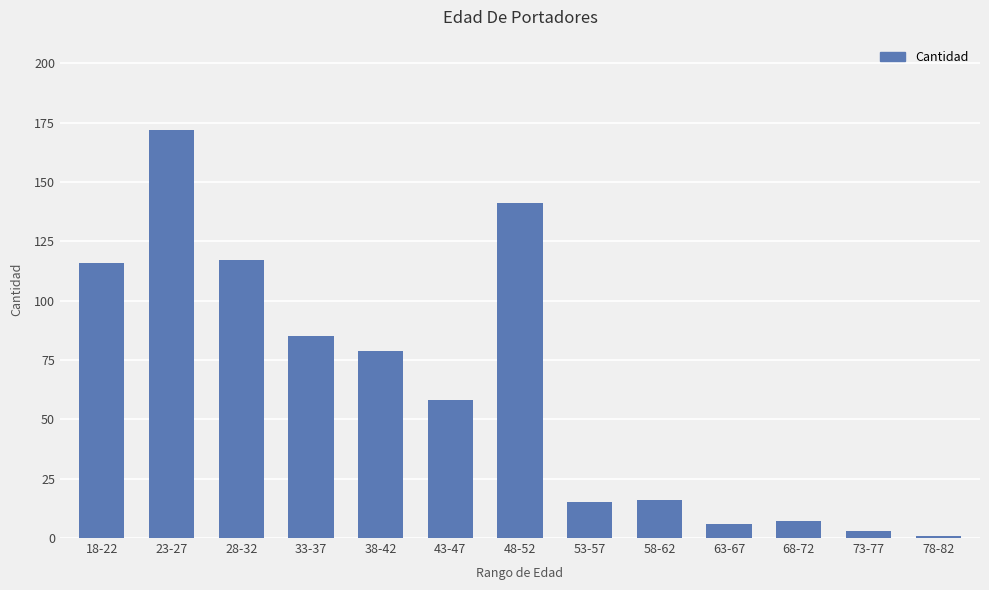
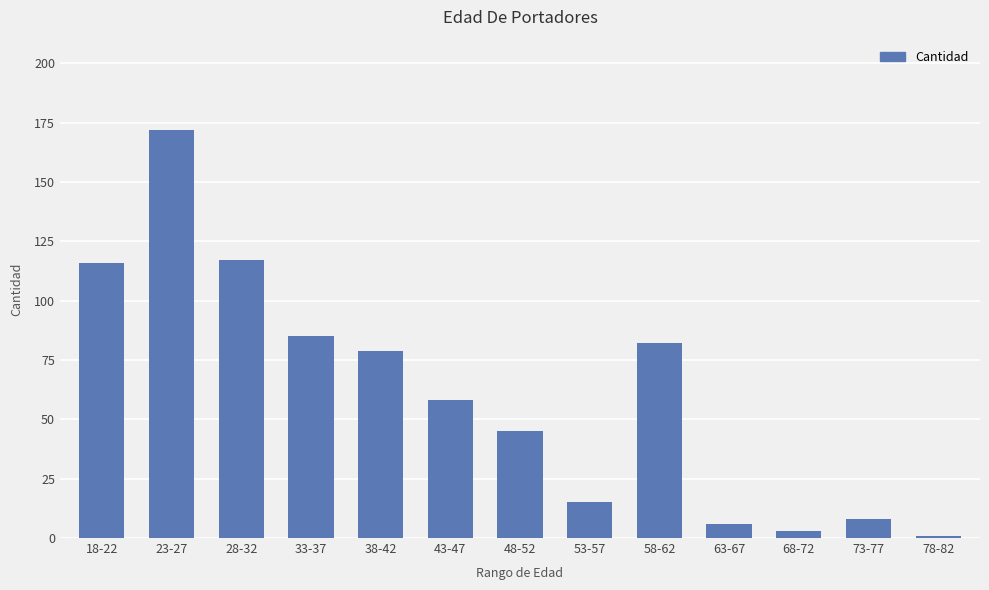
48-52: 141 -> 45
58-62: 16 -> 82
68-72: 7 -> 3
73-77: 3 -> 8
